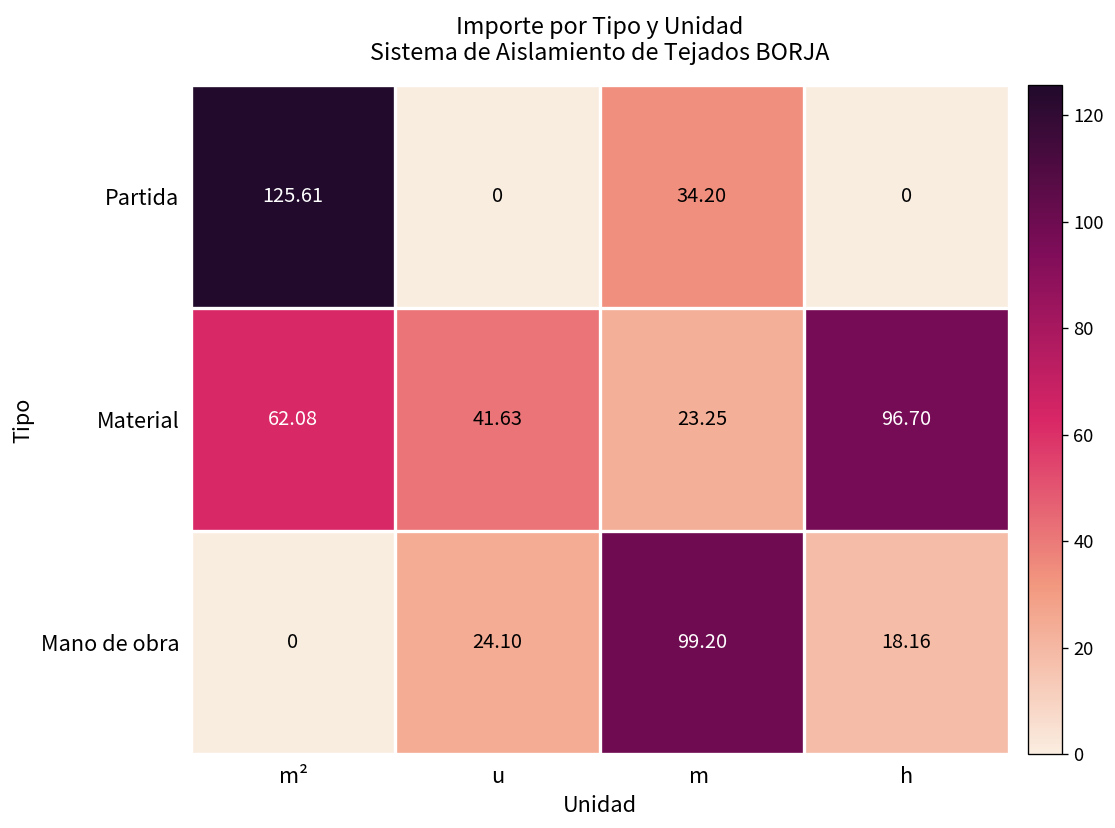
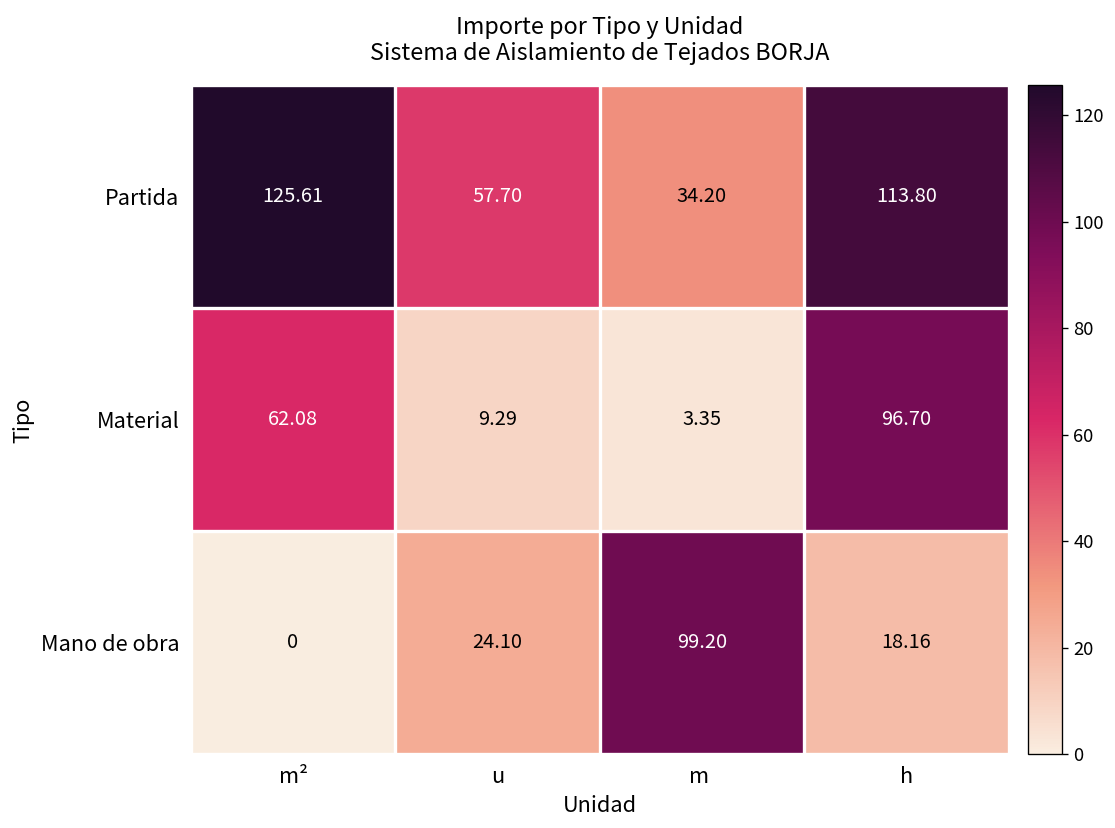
Partida, u: 0 -> 57.70
Partida, h: 0 -> 113.80
Material, u: 41.63 -> 9.29
Material, m: 23.25 -> 3.35
